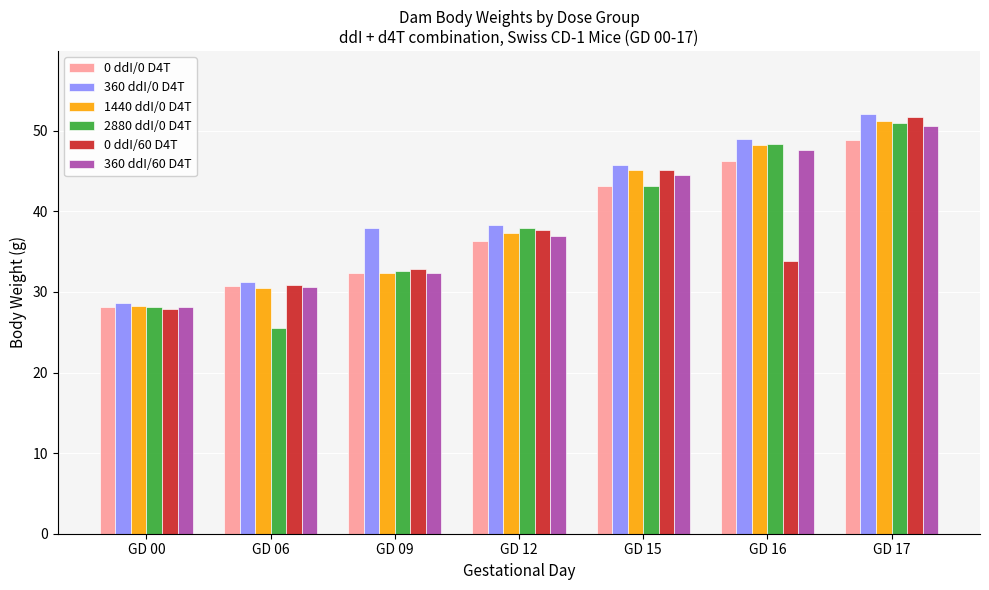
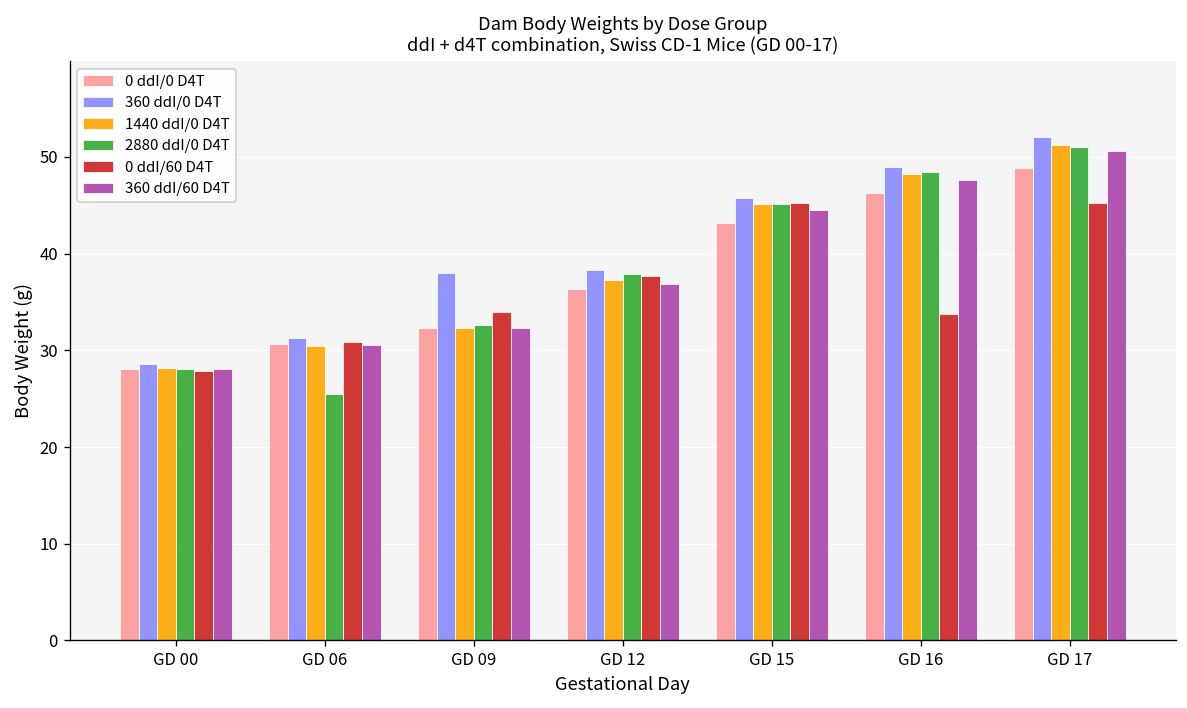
0 ddI/60 D4T, GD 09: 33 -> 34
2880 ddI/0 D4T, GD 15: 43 -> 45
0 ddI/60 D4T, GD 17: 52 -> 45
